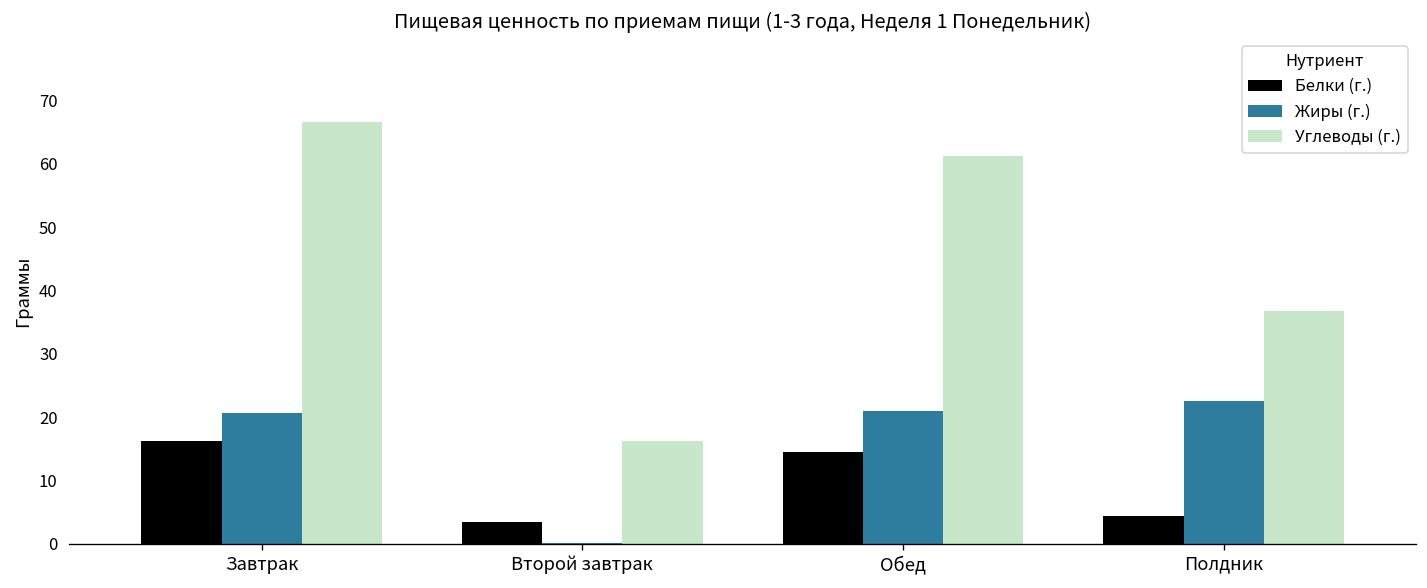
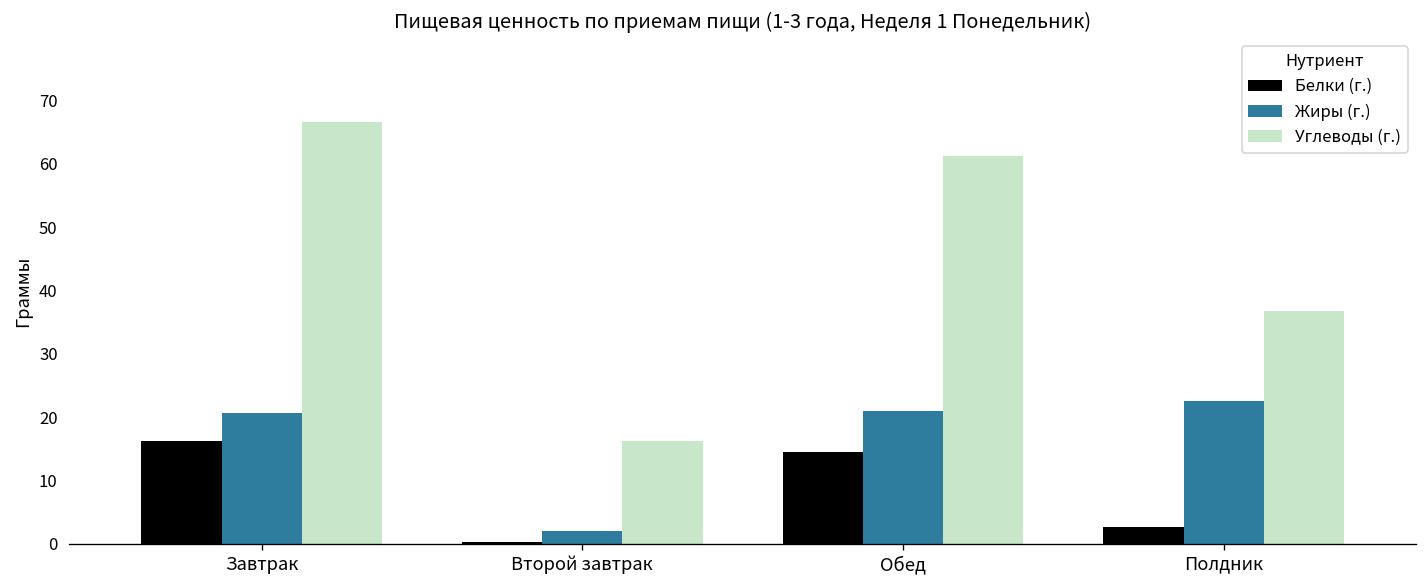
Белки (г.), Второй завтрак: 3 -> 0
Жиры (г.), Второй завтрак: 0 -> 2
Белки (г.), Полдник: 4 -> 3
